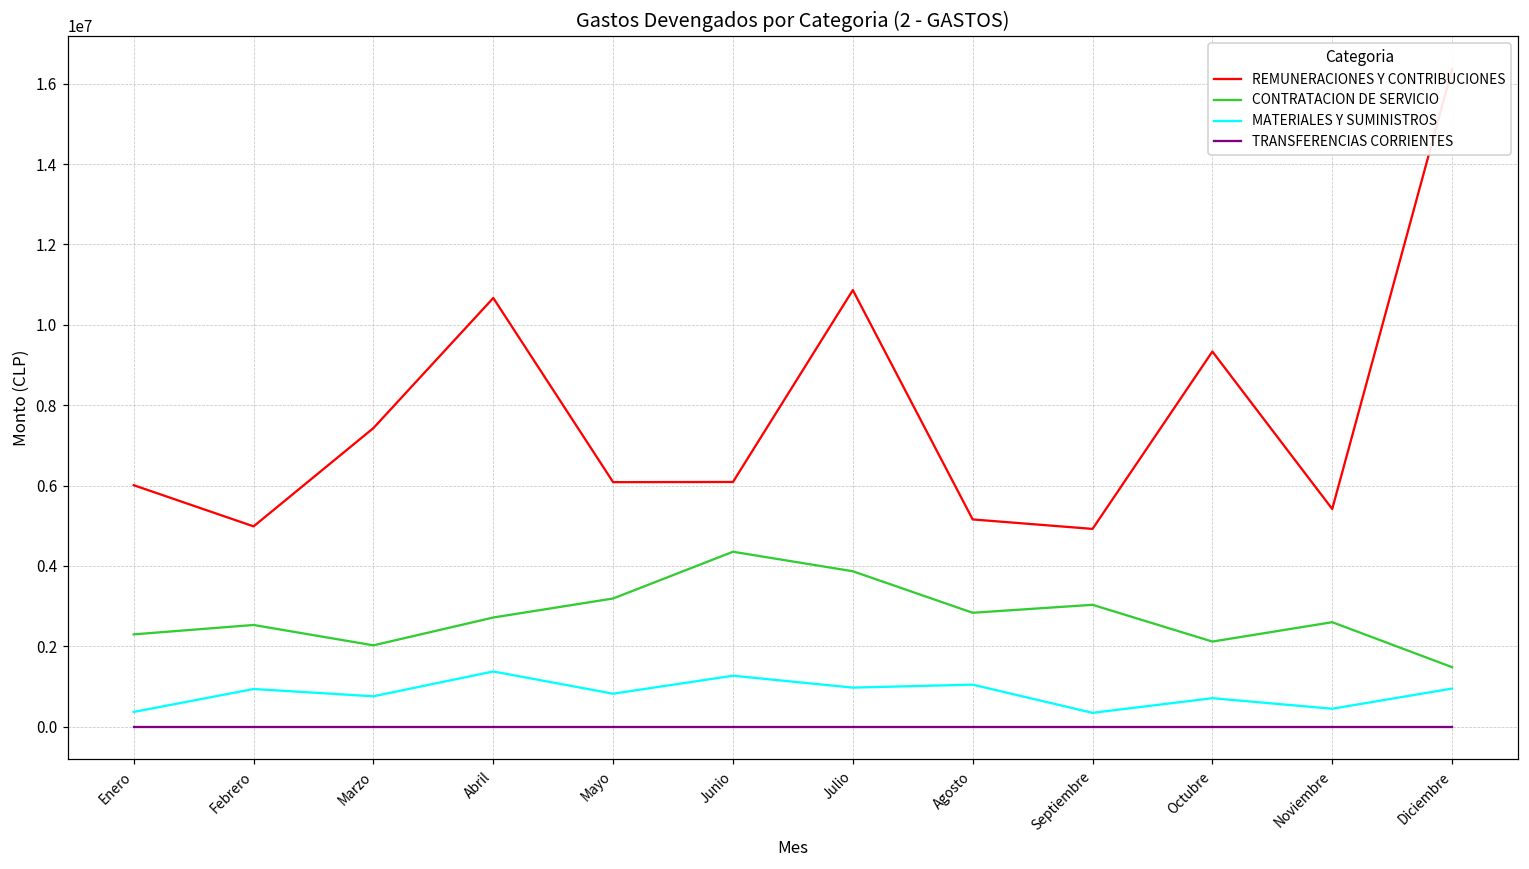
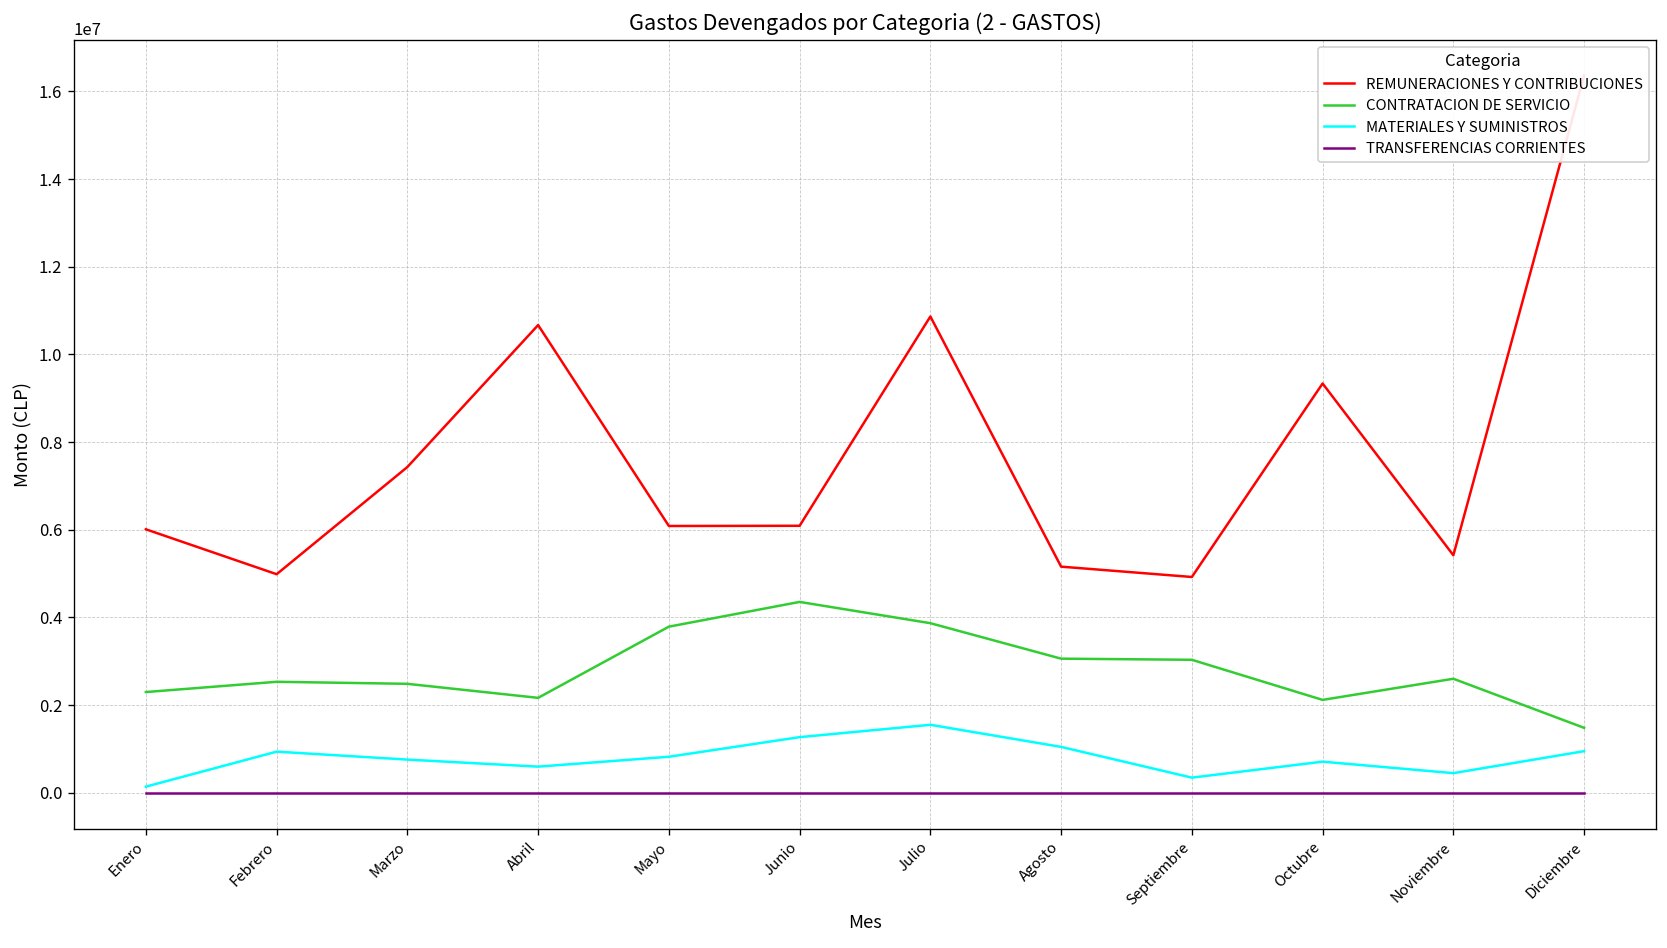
MATERIALES Y SUMINISTROS, Enero: 400000 -> 100000
CONTRATACION DE SERVICIO, Marzo: 2000000 -> 2500000
CONTRATACION DE SERVICIO, Abril: 2700000 -> 2200000
MATERIALES Y SUMINISTROS, Abril: 1400000 -> 600000
CONTRATACION DE SERVICIO, Mayo: 3200000 -> 3800000
MATERIALES Y SUMINISTROS, Julio: 1000000 -> 1500000
CONTRATACION DE SERVICIO, Agosto: 2800000 -> 3100000
